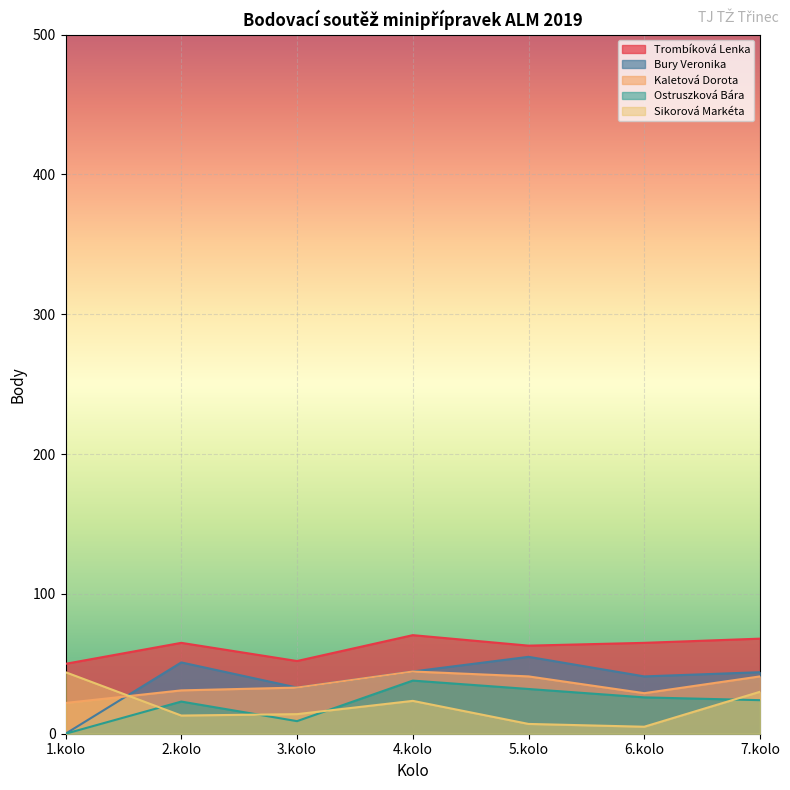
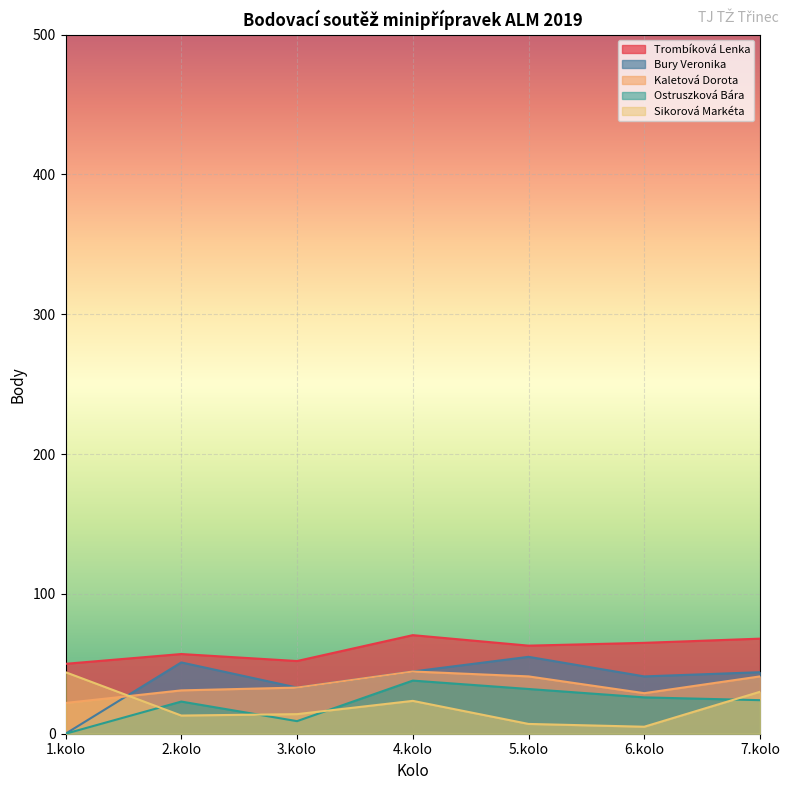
Trombíková Lenka, 2.kolo: 65 -> 57
